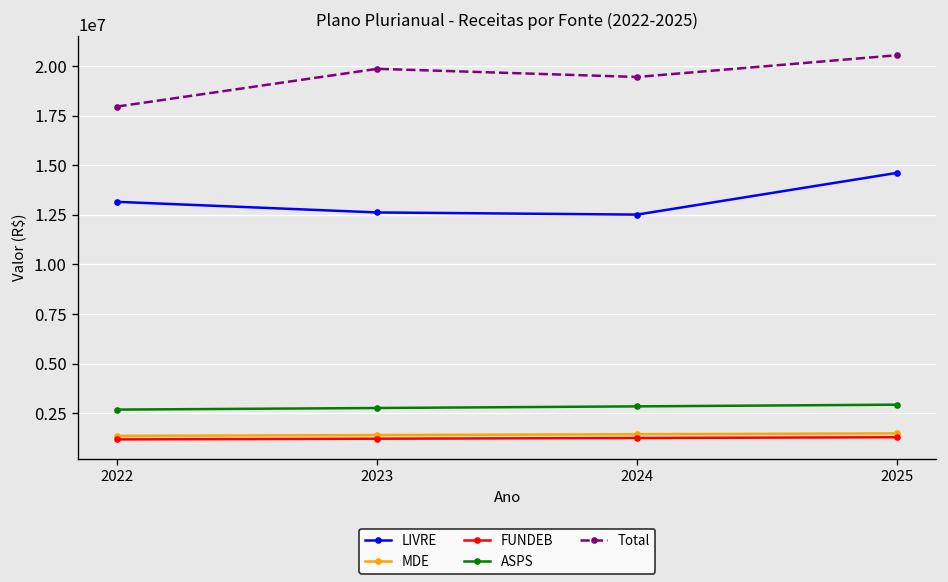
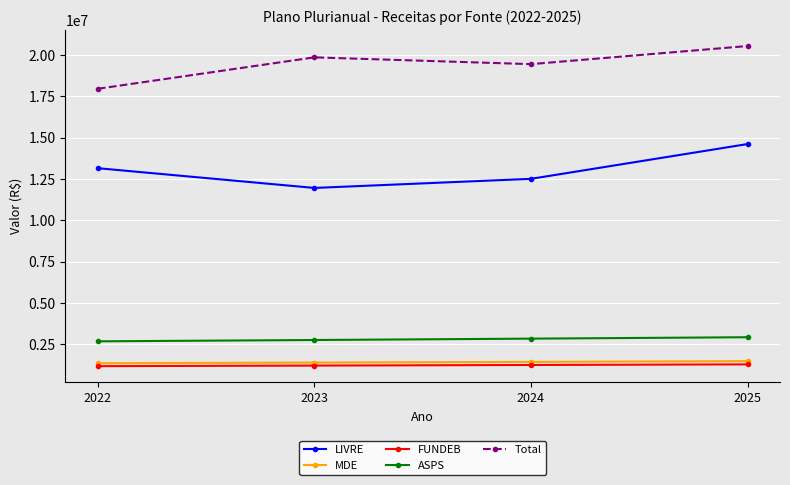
LIVRE, 2023: 12600000 -> 12000000
